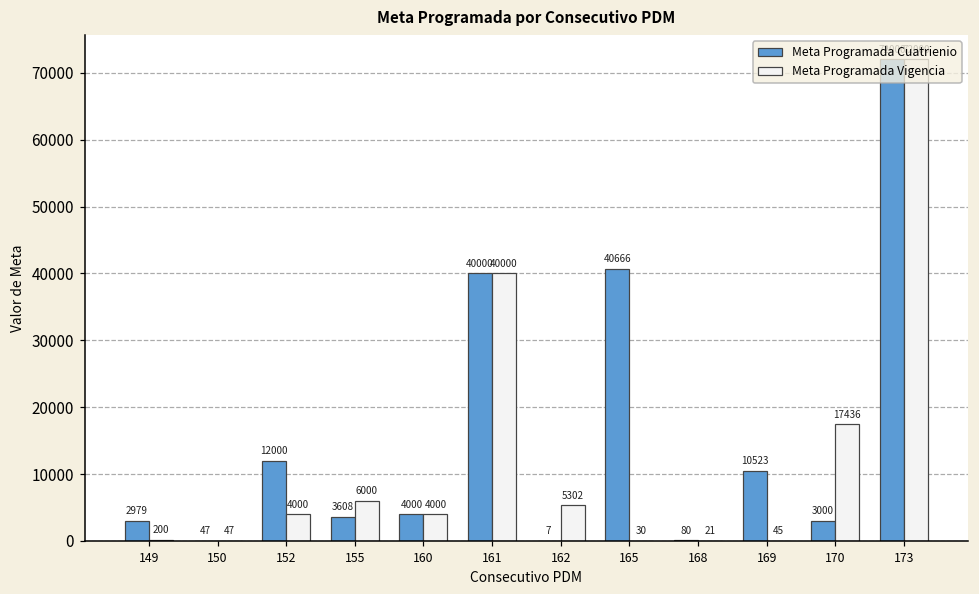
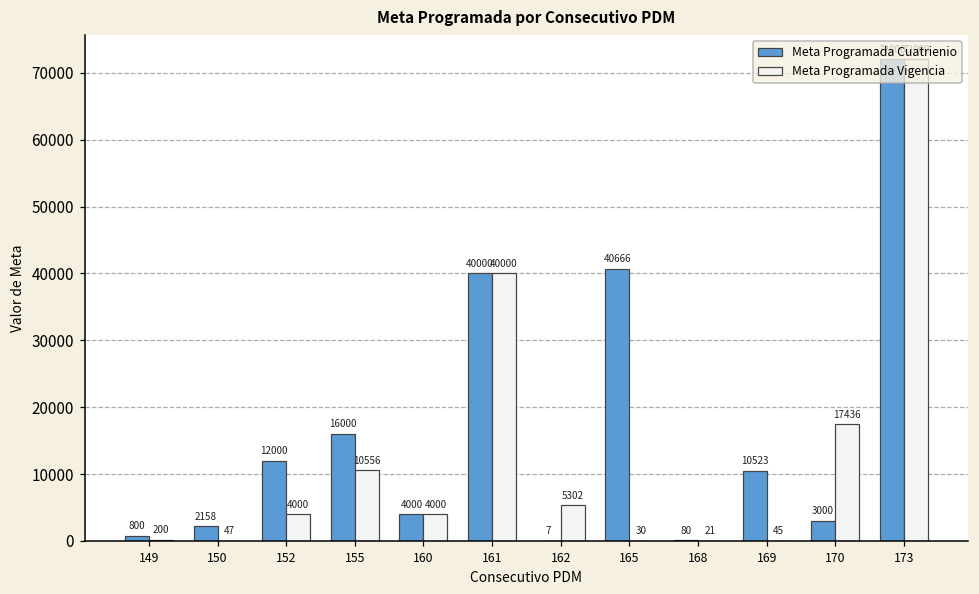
Meta Programada Cuatrienio, 149: 2979 -> 800
Meta Programada Cuatrienio, 150: 47 -> 2158
Meta Programada Cuatrienio, 155: 3608 -> 16000
Meta Programada Vigencia, 155: 6000 -> 10556
